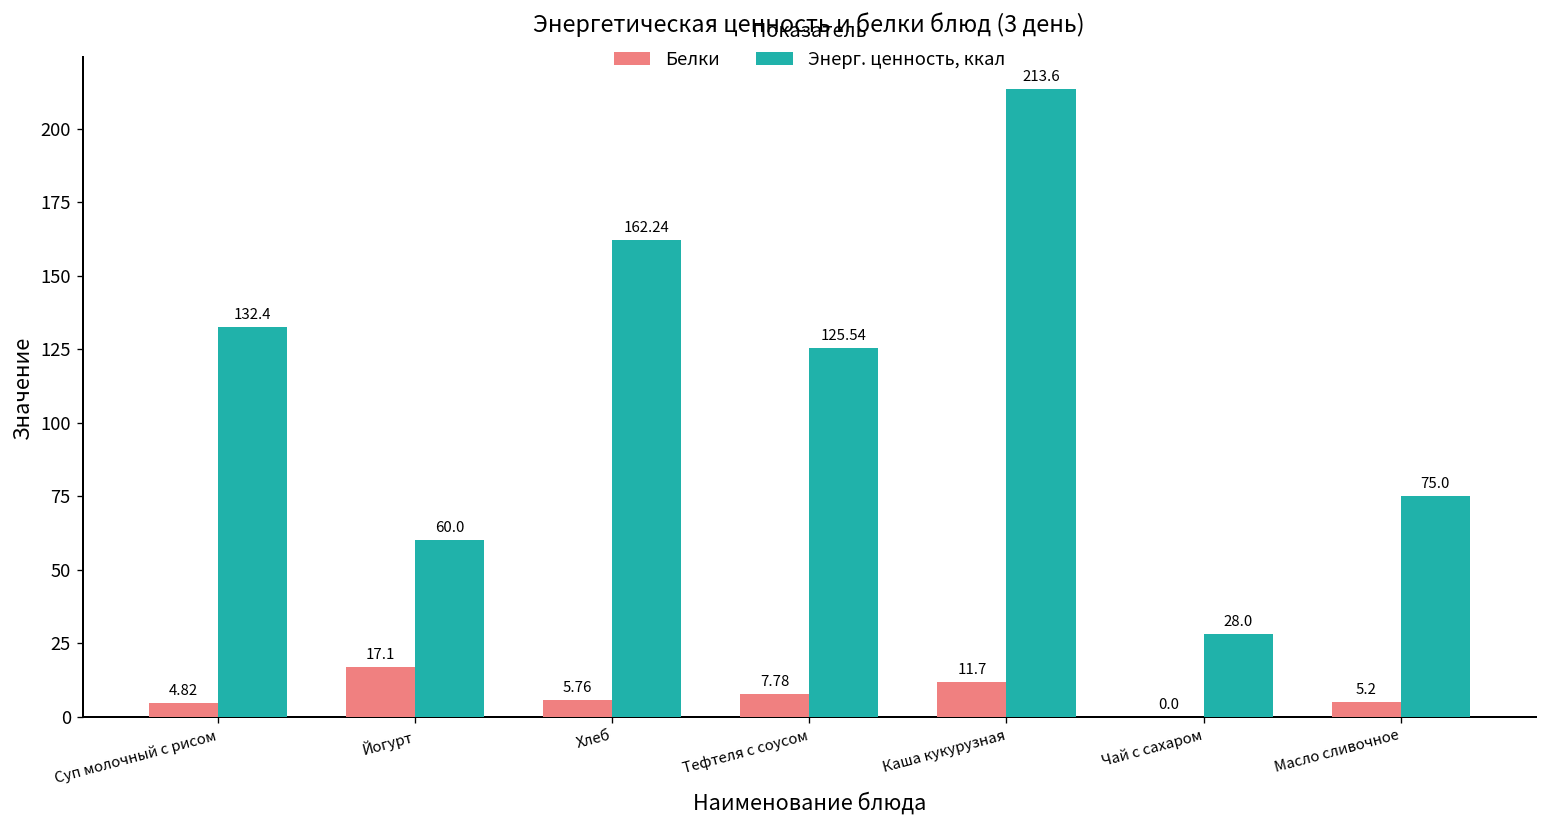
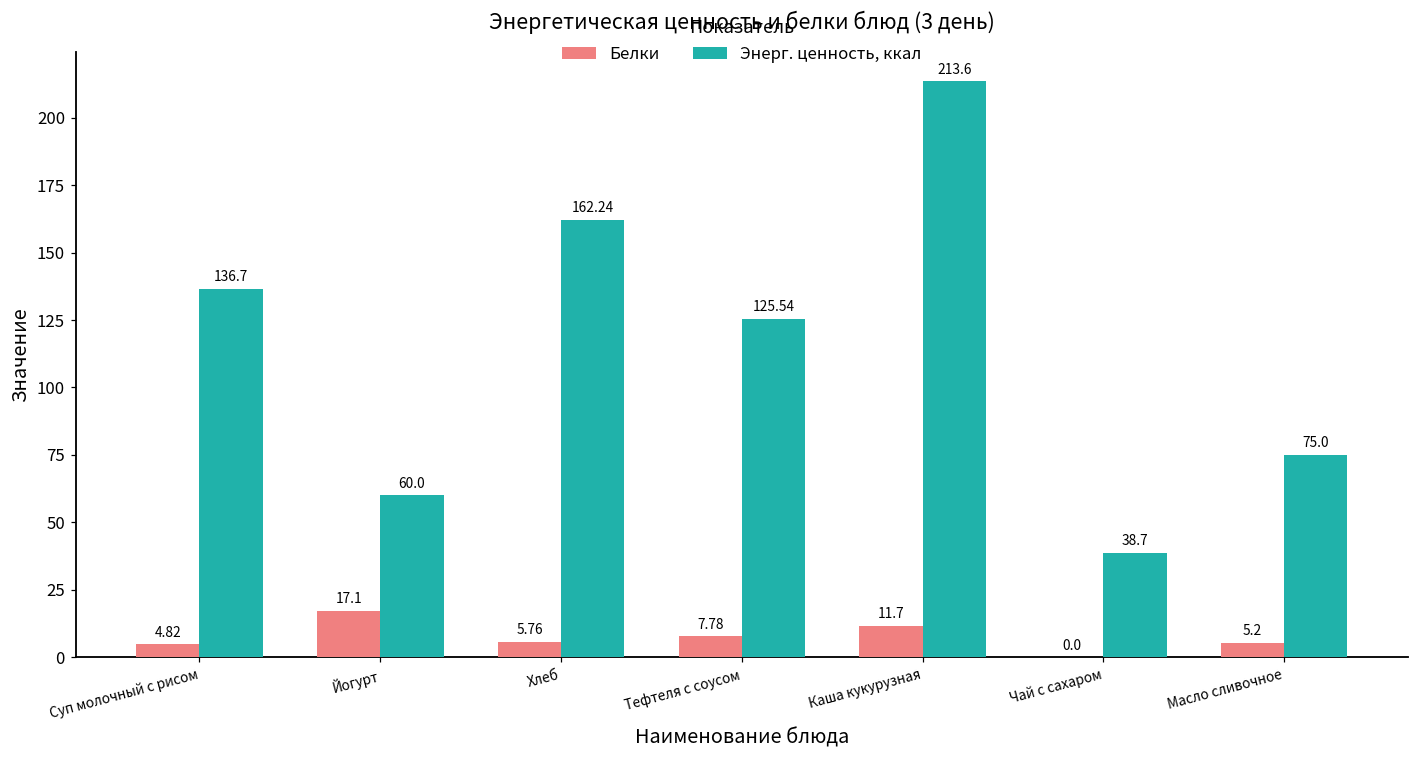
Энерг. ценность, ккал, Суп молочный с рисом: 132.4 -> 136.7
Энерг. ценность, ккал, Чай с сахаром: 28.0 -> 38.7
